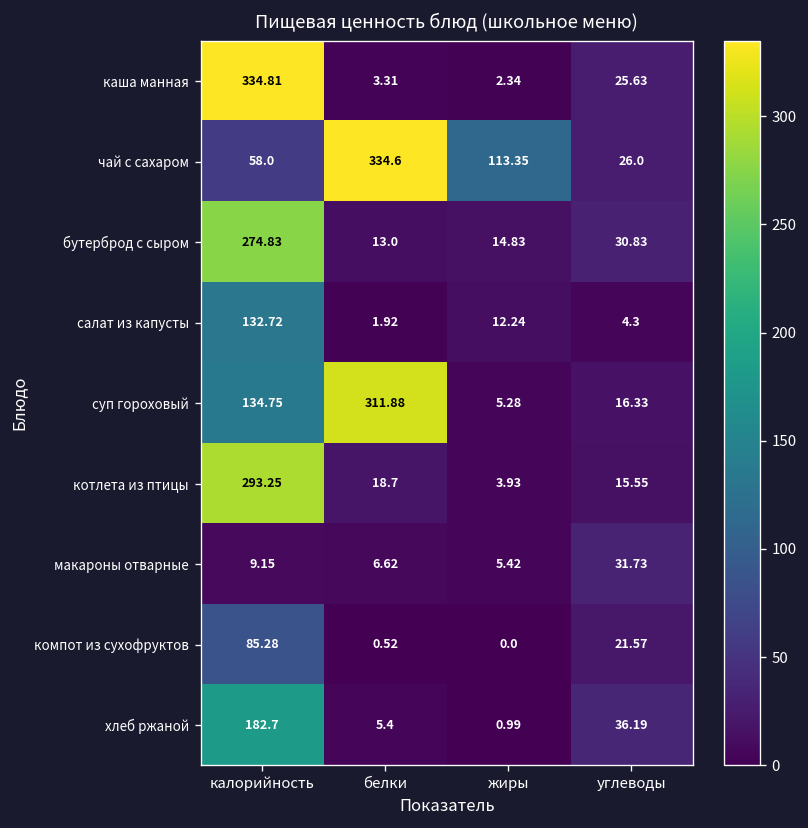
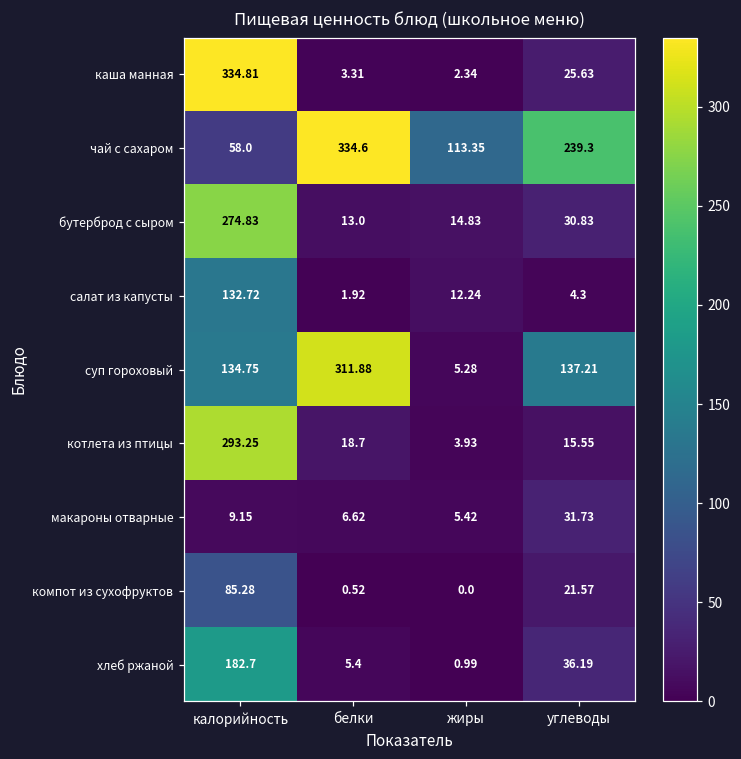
чай с сахаром, углеводы: 26.0 -> 239.3
суп гороховый, углеводы: 16.33 -> 137.21
